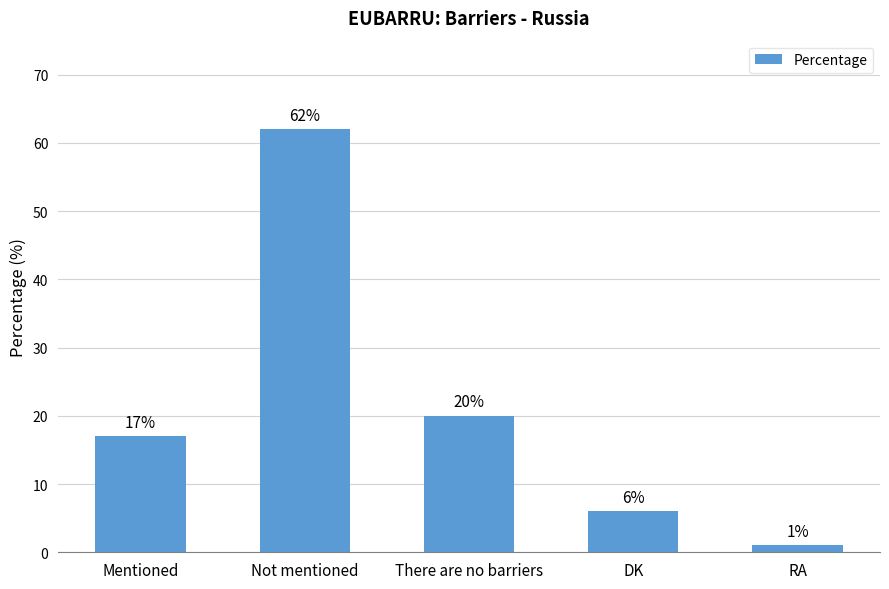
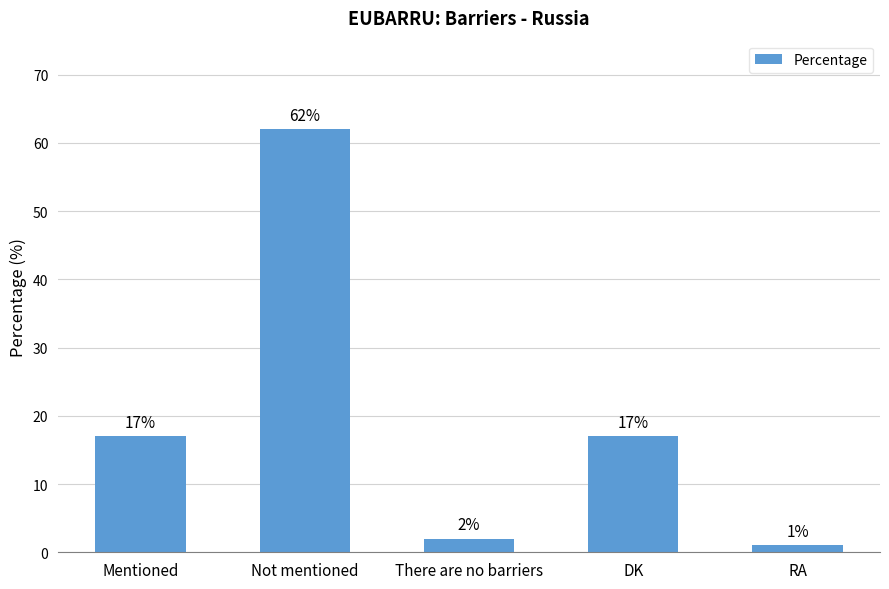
There are no barriers: 20% -> 2%
DK: 6% -> 17%
